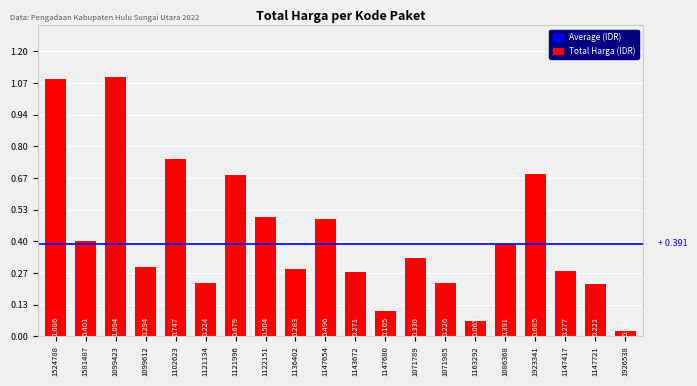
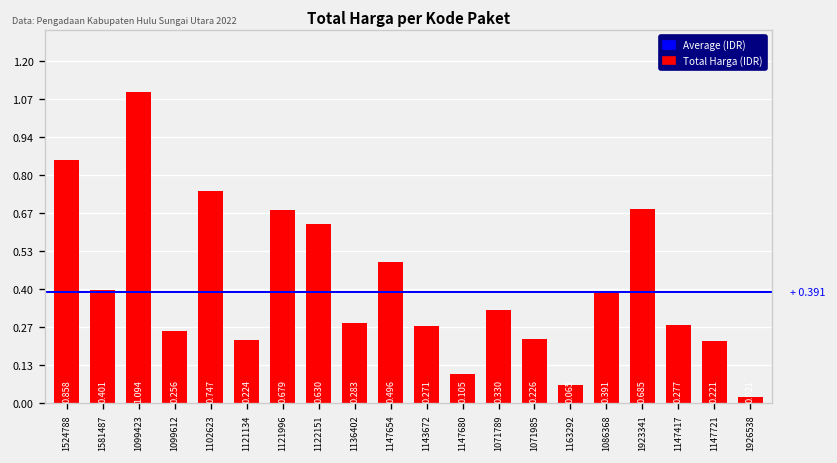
1524788: 1.086 -> 0.858
1099612: 0.294 -> 0.256
1122151: 0.504 -> 0.630
